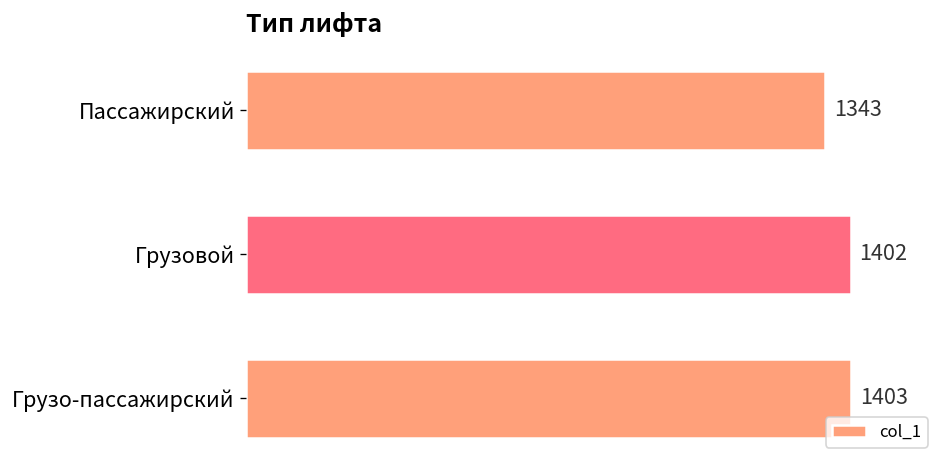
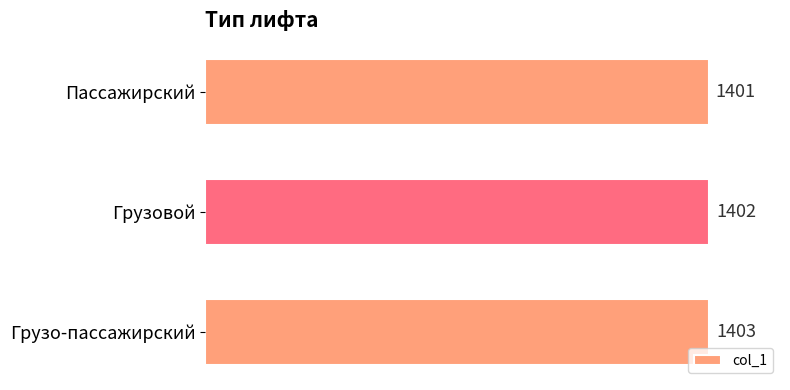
Пассажирский: 1343 -> 1401
